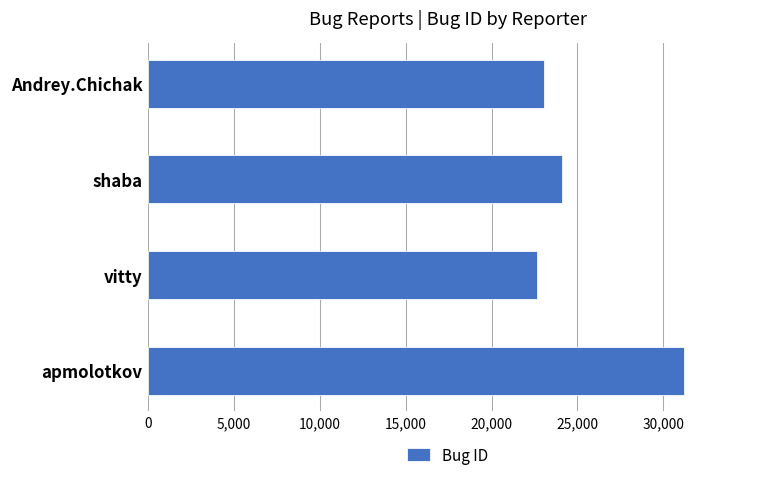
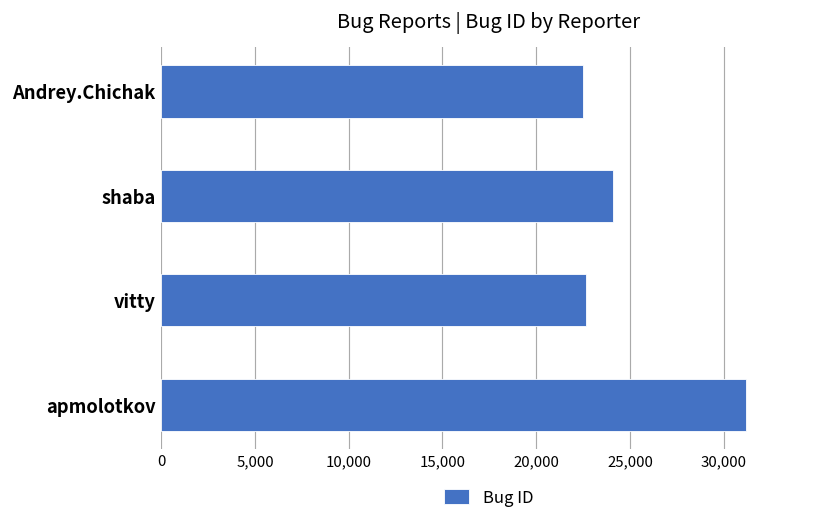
Andrey.Chichak: 23,100 -> 22,500
